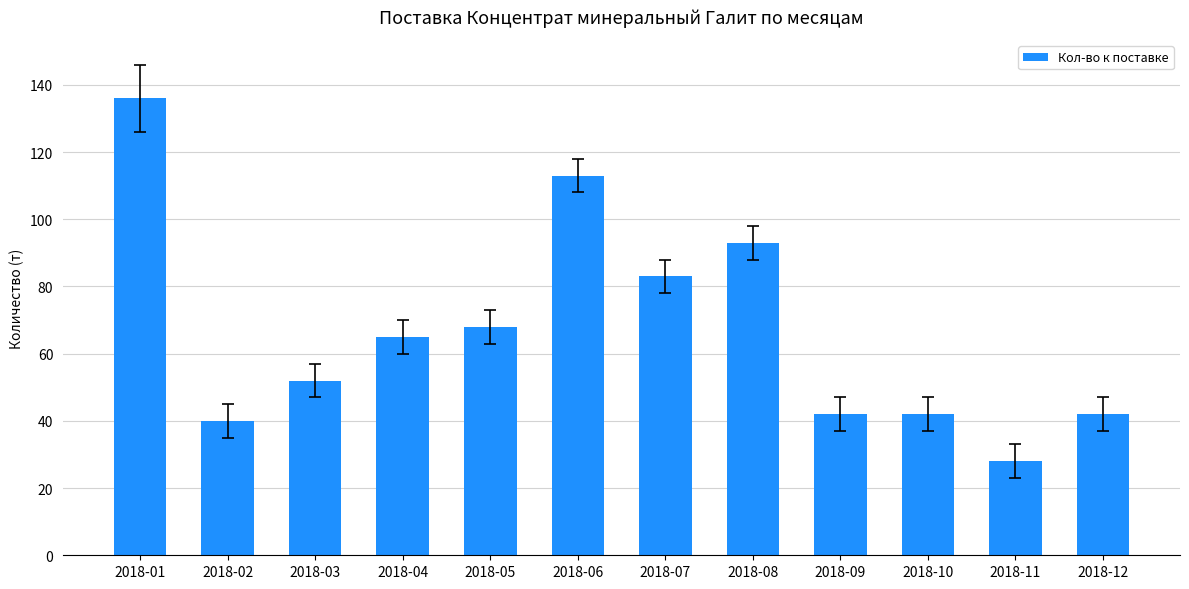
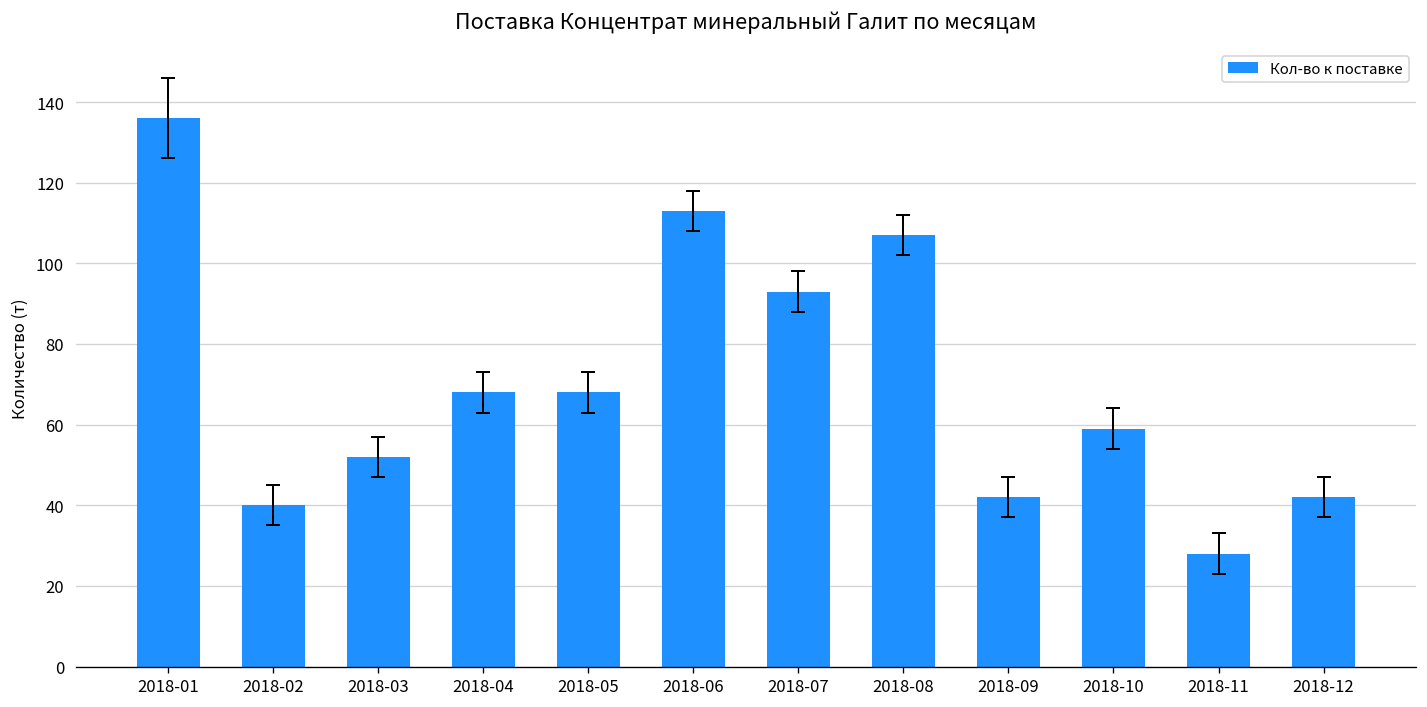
Кол-во к поставке, 2018-04: 65 -> 68
Кол-во к поставке, 2018-07: 83 -> 93
Кол-во к поставке, 2018-08: 93 -> 107
Кол-во к поставке, 2018-10: 42 -> 59
